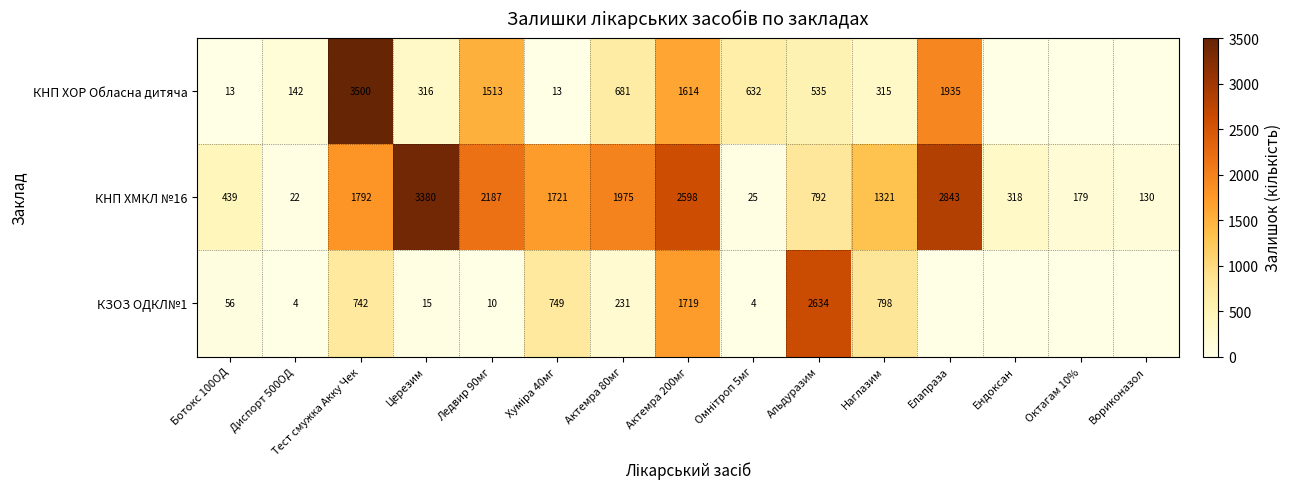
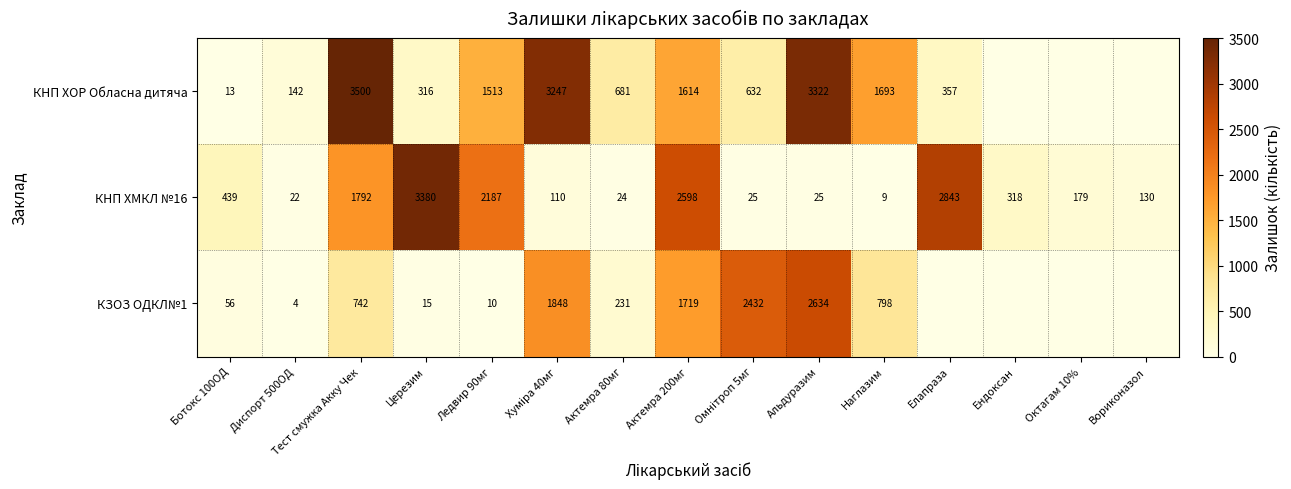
КНП ХОР Обласна дитяча, Хуміра 40мг: 13 -> 3247
КНП ХОР Обласна дитяча, Альдуразим: 535 -> 3322
КНП ХОР Обласна дитяча, Наглазим: 315 -> 1693
КНП ХОР Обласна дитяча, Елапраза: 1935 -> 357
КНП ХМКЛ №16, Хуміра 40мг: 1721 -> 110
КНП ХМКЛ №16, Актемра 80мг: 1975 -> 24
КНП ХМКЛ №16, Альдуразим: 792 -> 25
КНП ХМКЛ №16, Наглазим: 1321 -> 9
КЗОЗ ОДКЛ№1, Хуміра 40мг: 749 -> 1848
КЗОЗ ОДКЛ№1, Омнітроп 5мг: 4 -> 2432
